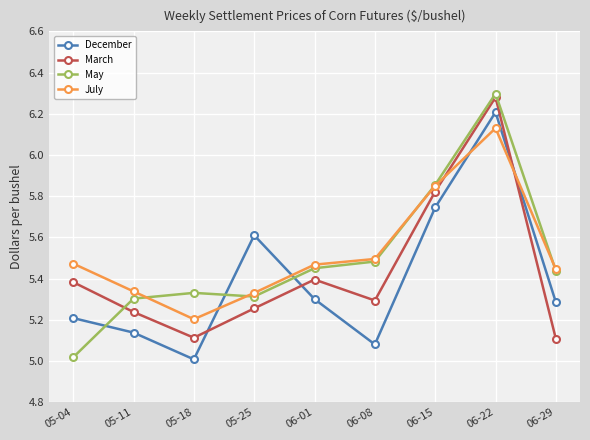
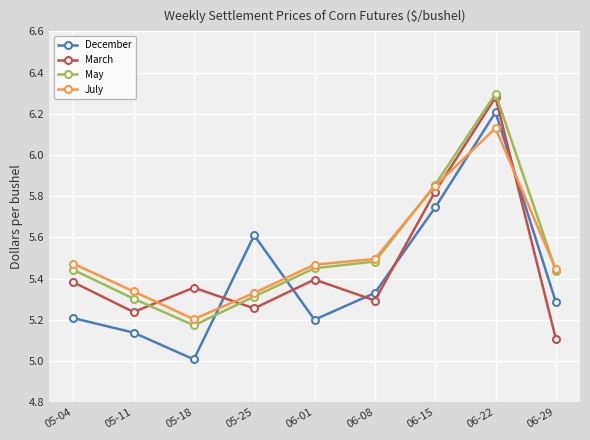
May, 05-04: 5.02 -> 5.44
March, 05-18: 5.11 -> 5.36
May, 05-18: 5.33 -> 5.17
December, 06-01: 5.3 -> 5.2
December, 06-08: 5.08 -> 5.33
